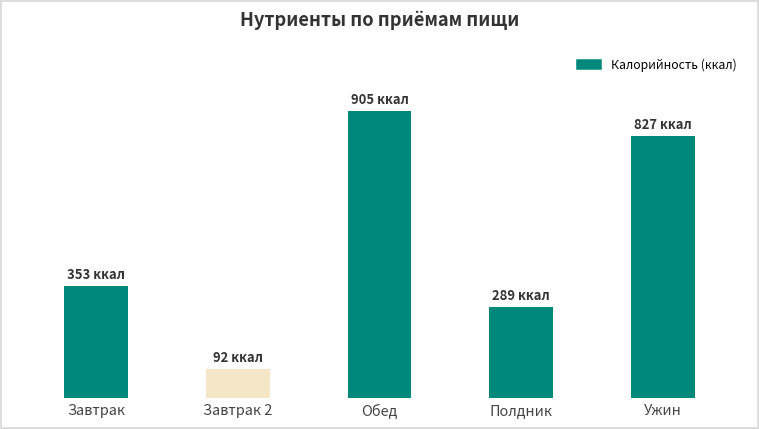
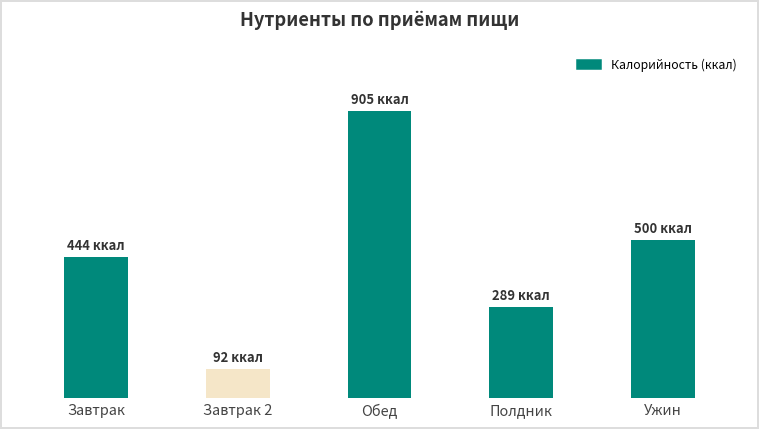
Завтрак: 353 -> 444
Ужин: 827 -> 500
